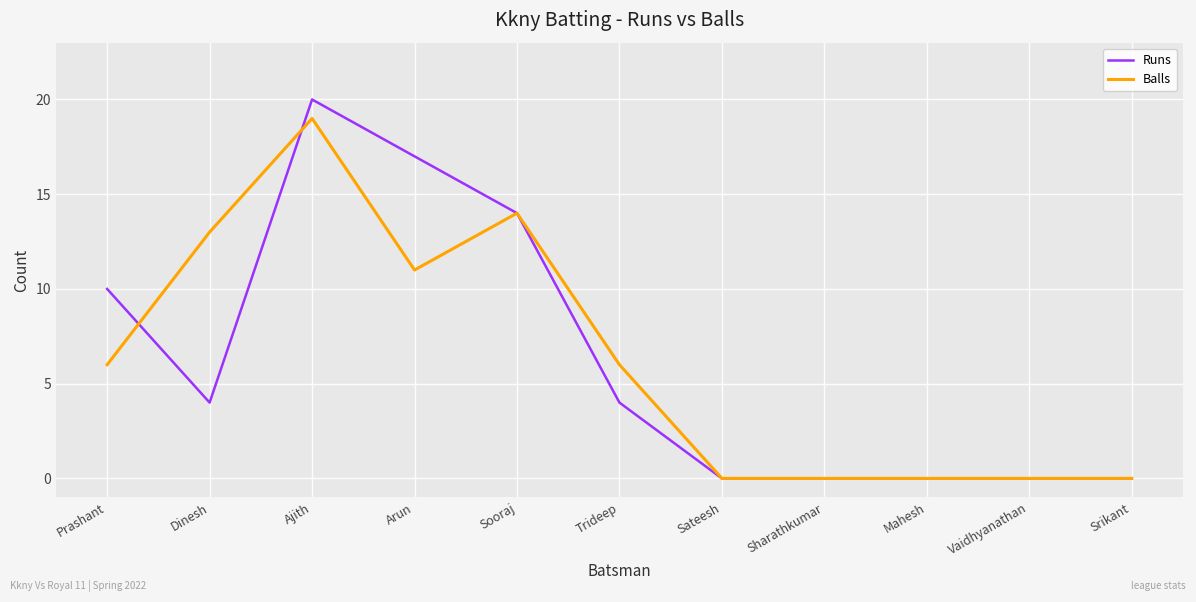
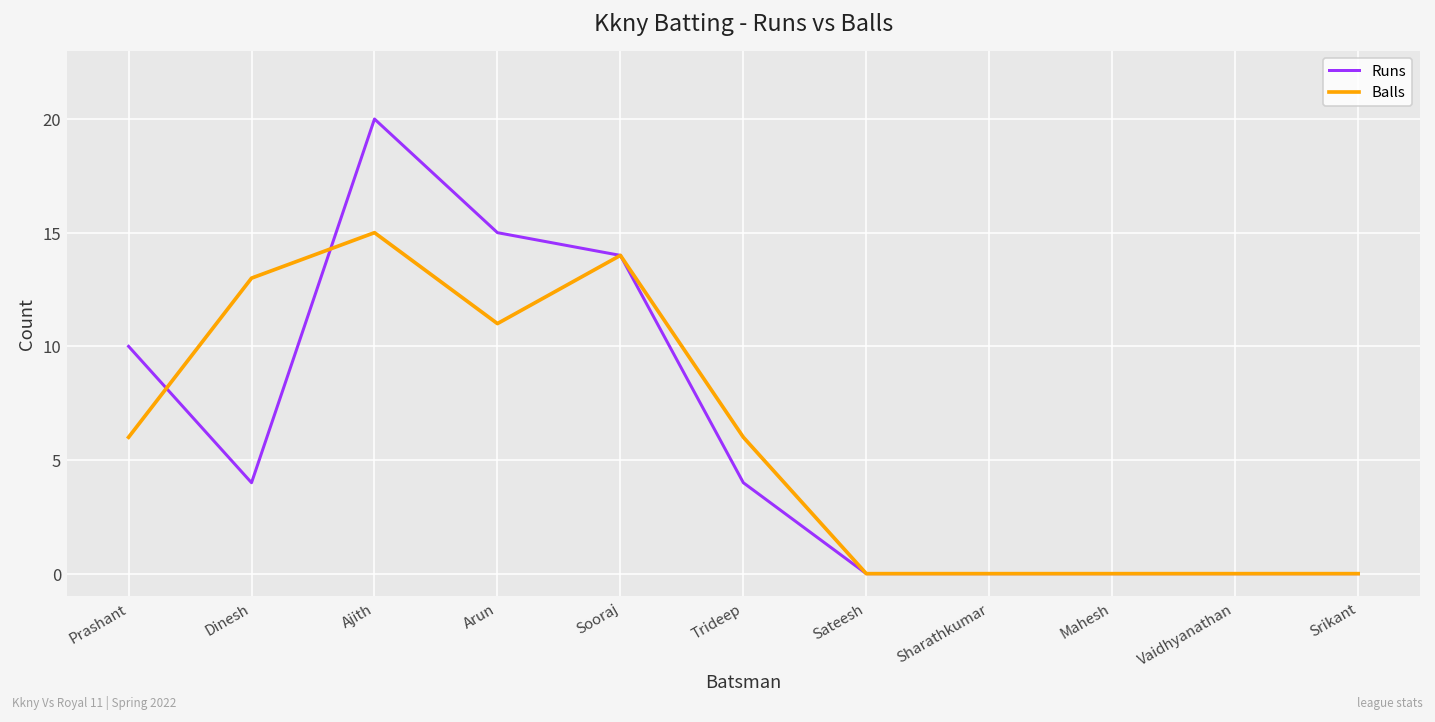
Balls, Ajith: 19 -> 15
Runs, Arun: 17 -> 15
